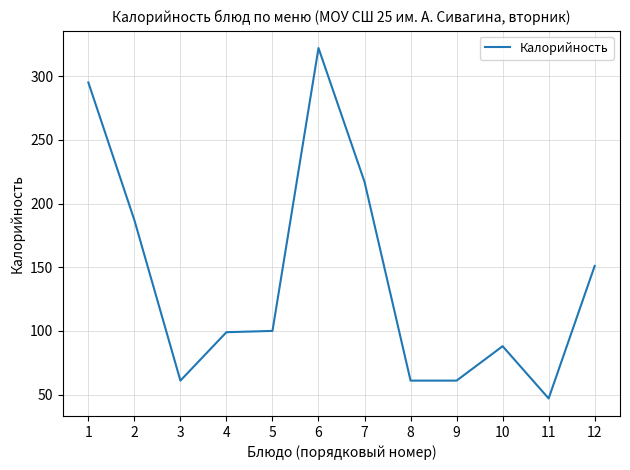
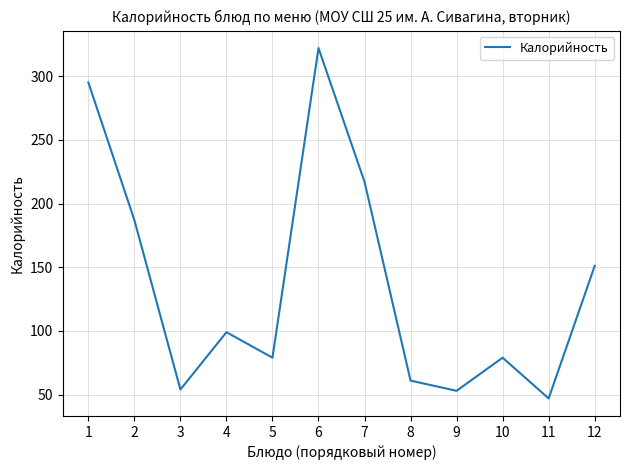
3: 61 -> 54
5: 100 -> 79
9: 61 -> 53
10: 88 -> 79
